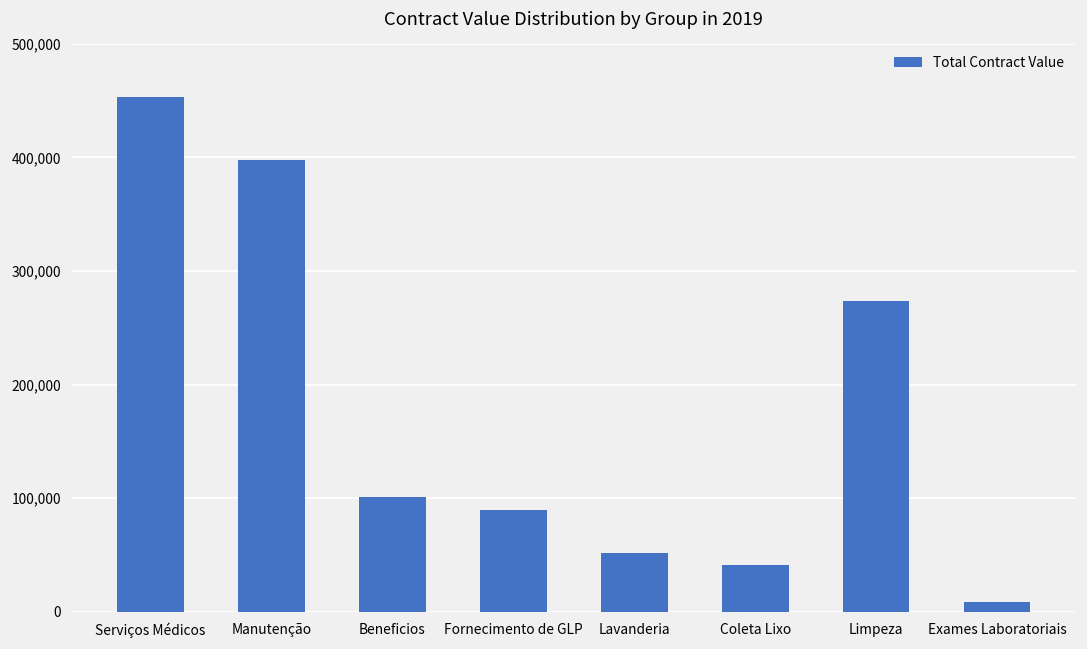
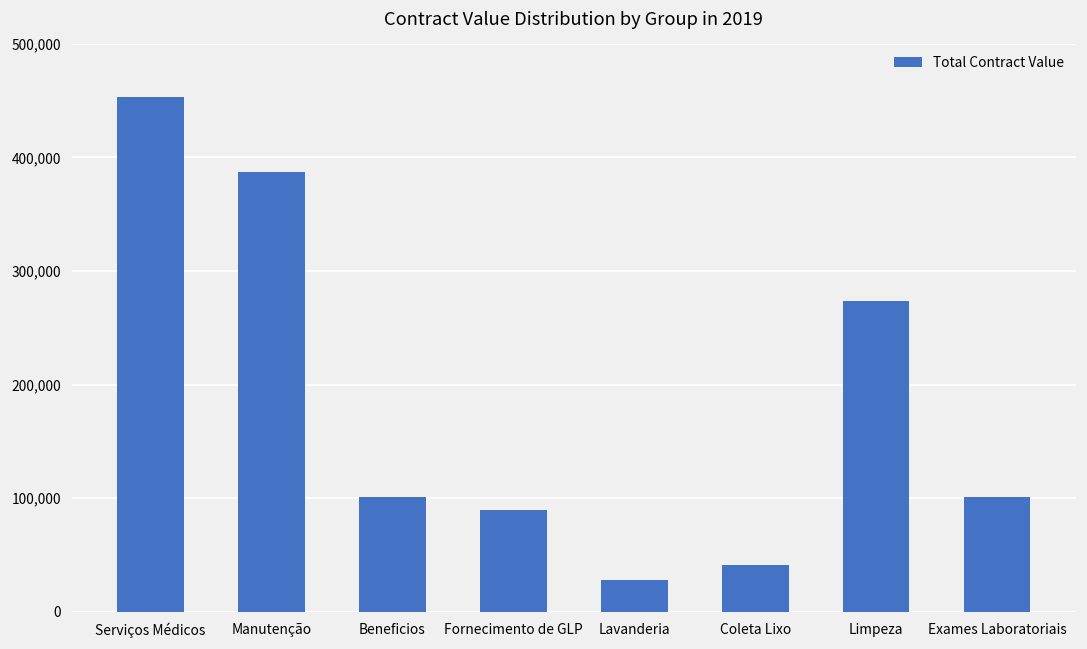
Manutenção: 398,000 -> 387,000
Lavanderia: 52,000 -> 28,000
Exames Laboratoriais: 9,000 -> 101,000
